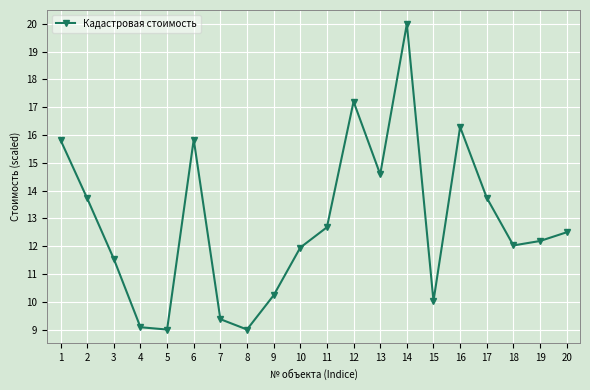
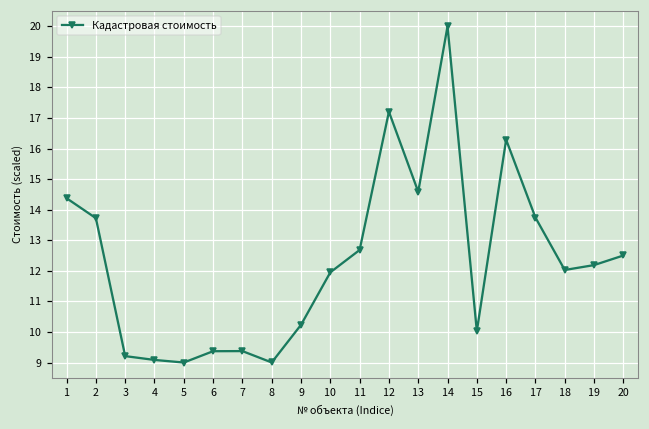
1: 15.8 -> 14.4
3: 11.5 -> 9.2
6: 15.8 -> 9.4
